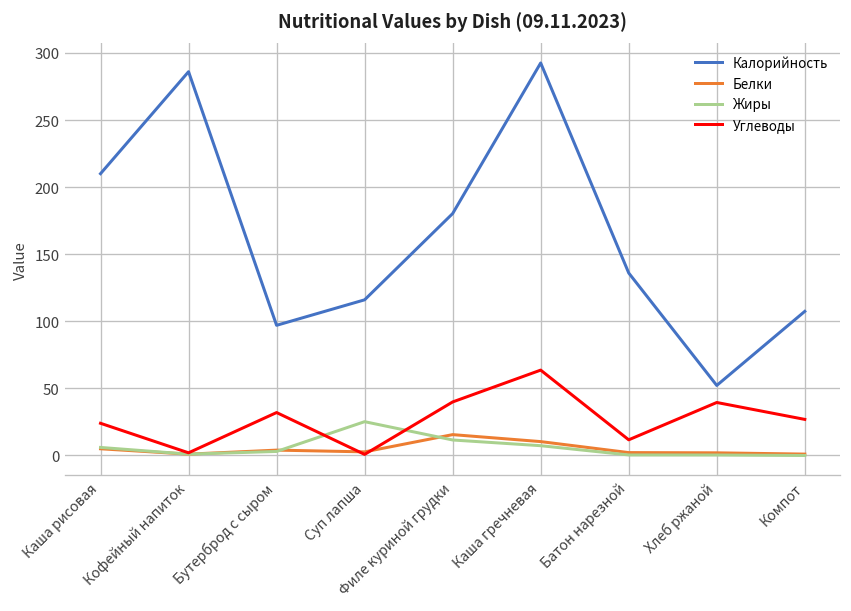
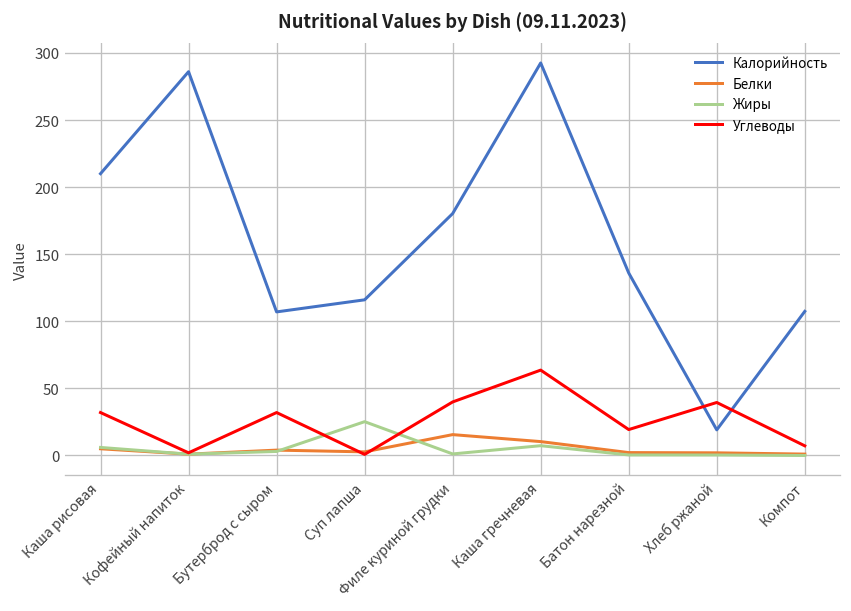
Углеводы, Каша рисовая: 24 -> 32
Калорийность, Бутерброд с сыром: 97 -> 107
Жиры, Филе куриной грудки: 12 -> 1
Углеводы, Батон нарезной: 12 -> 19
Калорийность, Хлеб ржаной: 52 -> 19
Углеводы, Компот: 27 -> 7
